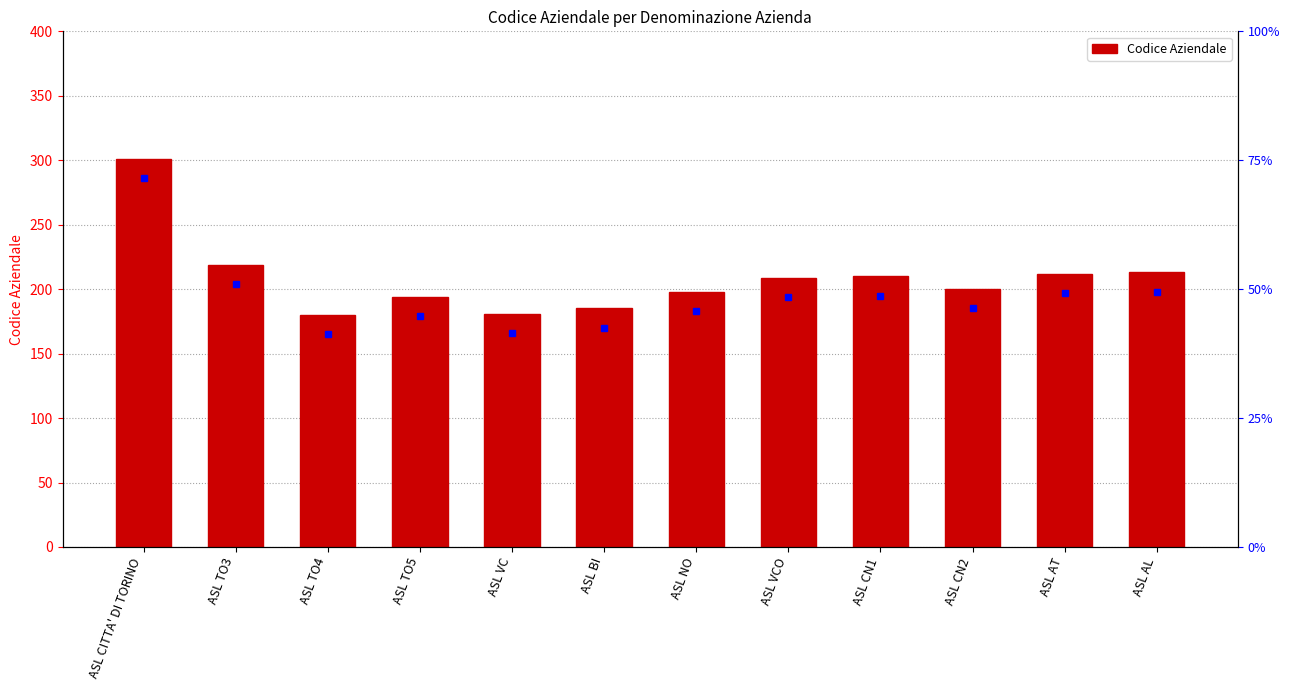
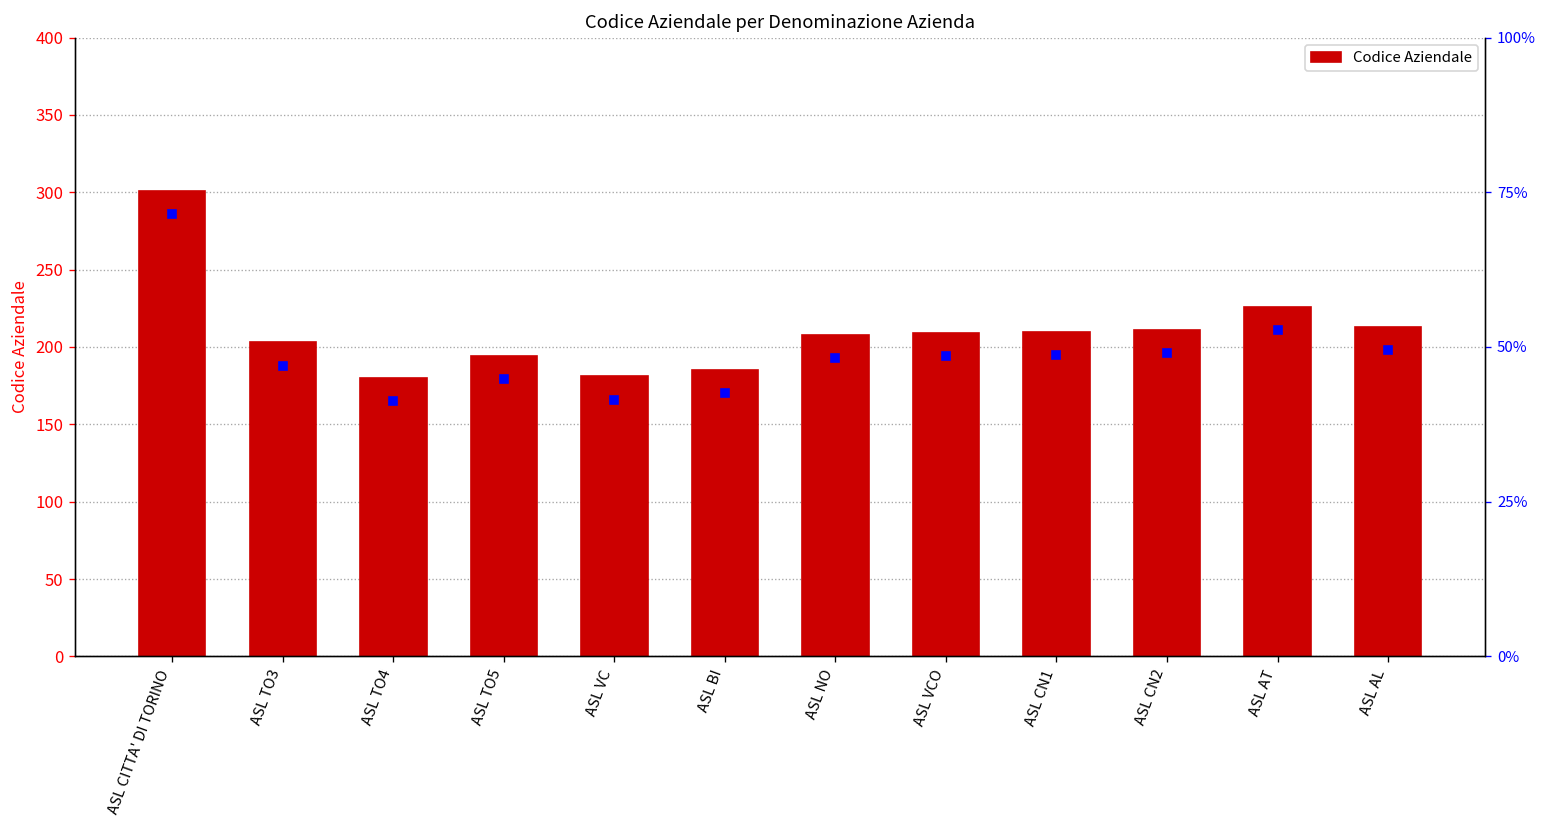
Codice Aziendale, ASL TO3: 219 -> 203
Codice Aziendale, ASL NO: 198 -> 208
Codice Aziendale, ASL CN2: 200 -> 211
Codice Aziendale, ASL AT: 212 -> 226
